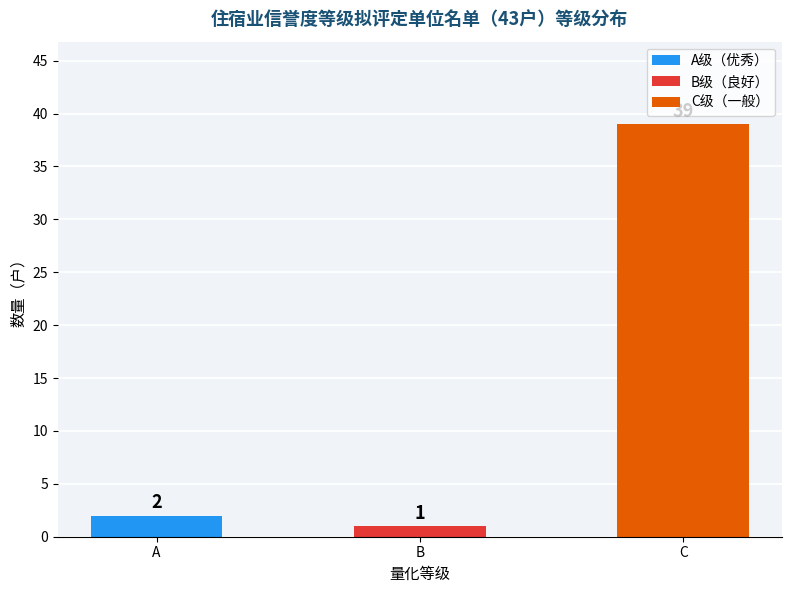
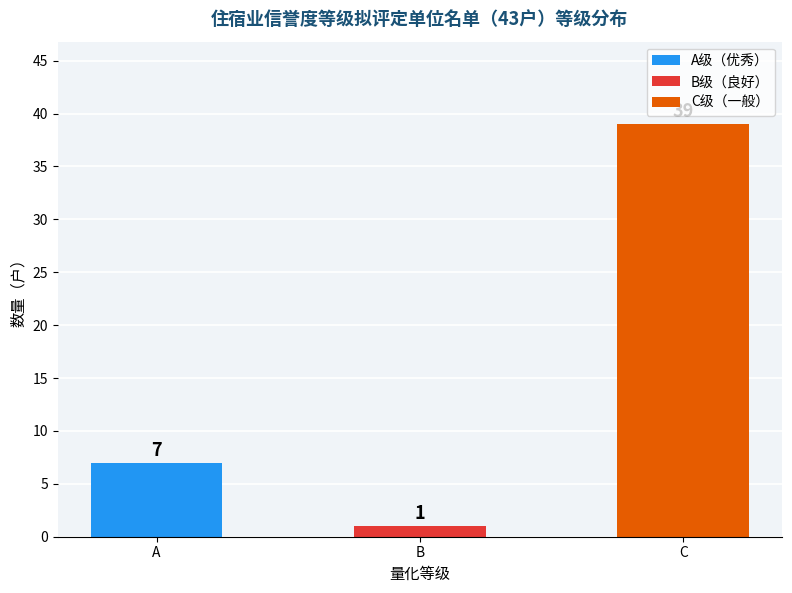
A: 2 -> 7
